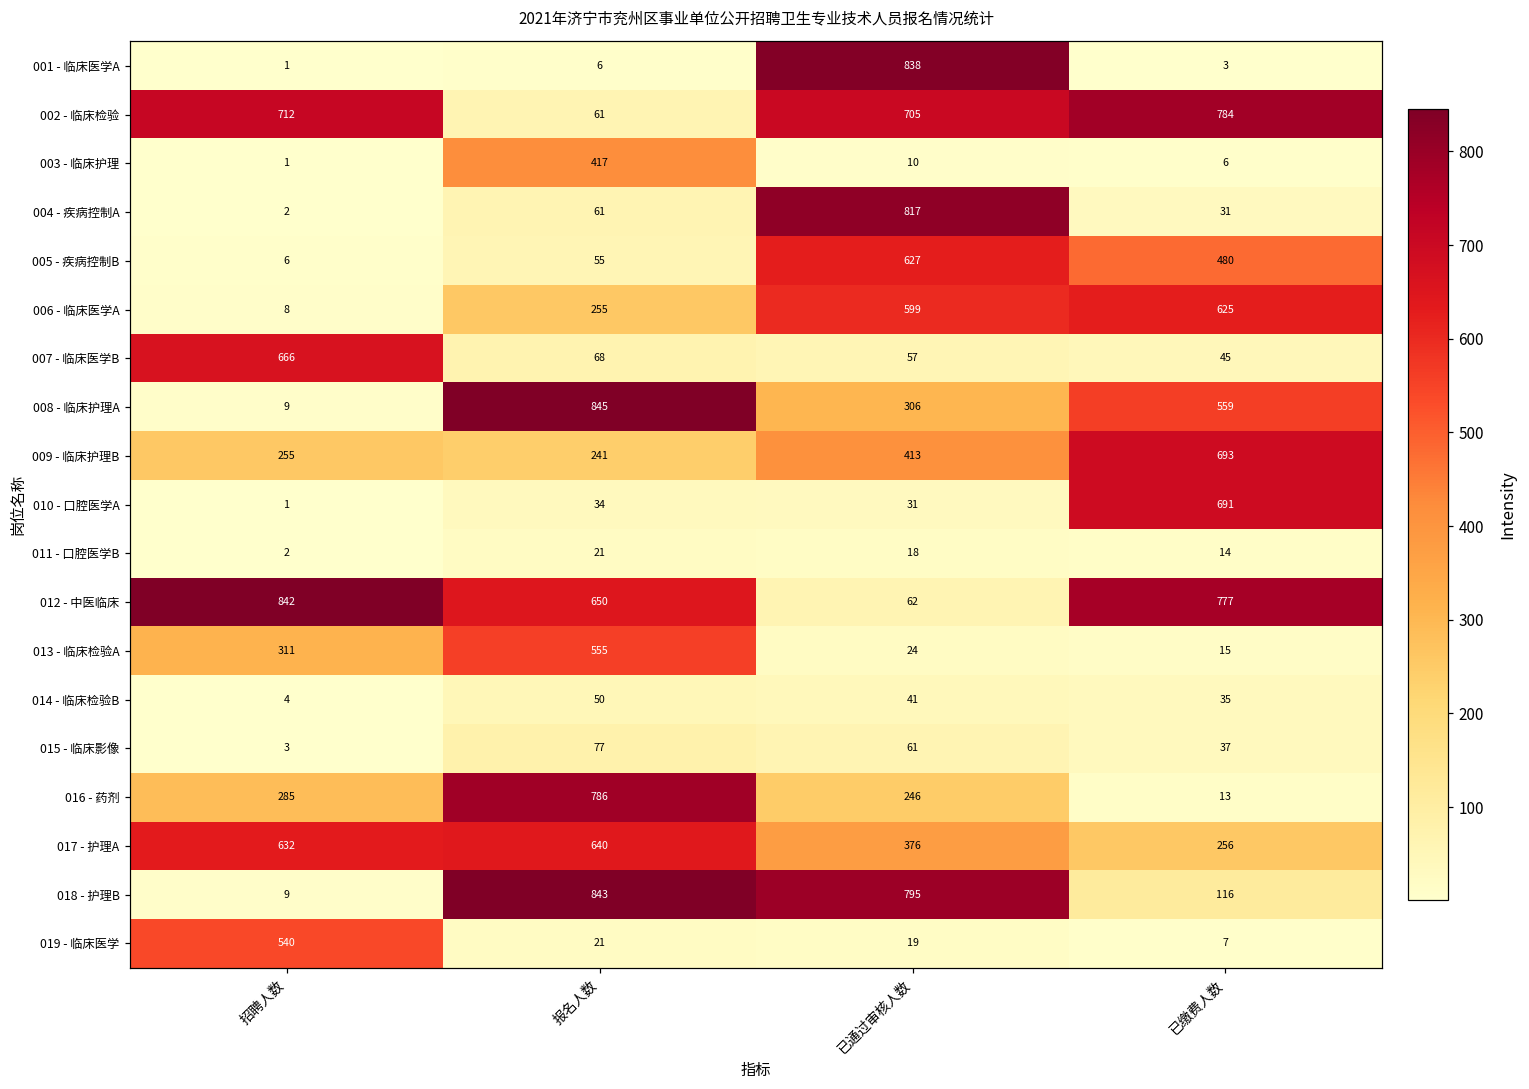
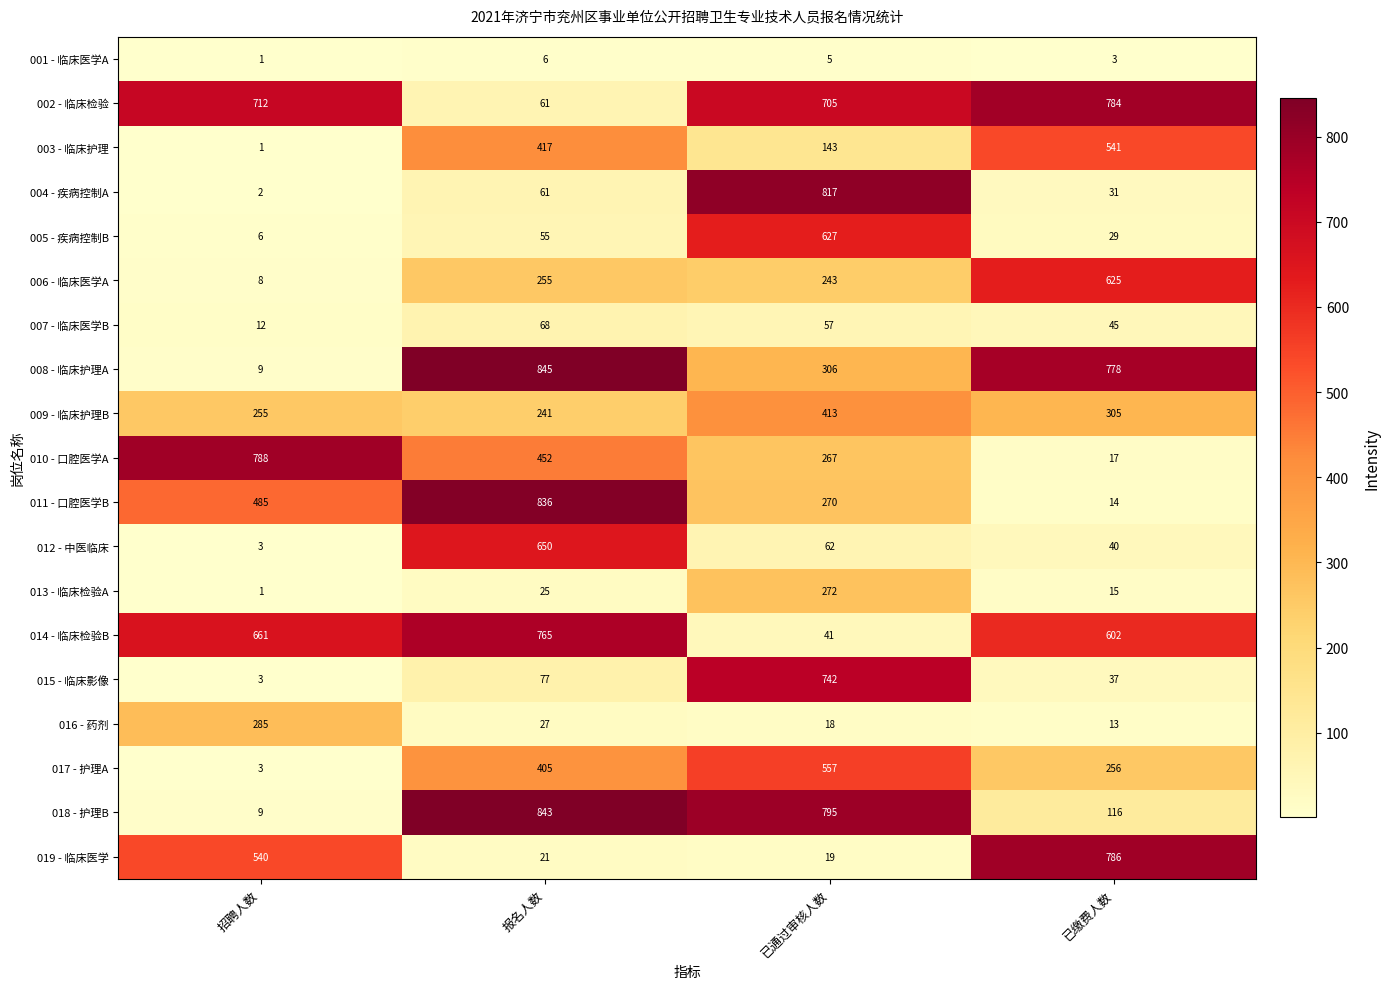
001 - 临床医学A, 已通过审核人数: 838 -> 5
003 - 临床护理, 已通过审核人数: 10 -> 143
003 - 临床护理, 已缴费人数: 6 -> 541
005 - 疾病控制B, 已缴费人数: 480 -> 29
006 - 临床医学A, 已通过审核人数: 599 -> 243
007 - 临床医学B, 招聘人数: 666 -> 12
008 - 临床护理A, 已缴费人数: 559 -> 778
009 - 临床护理B, 已缴费人数: 693 -> 305
010 - 口腔医学A, 招聘人数: 1 -> 788
010 - 口腔医学A, 报名人数: 34 -> 452
010 - 口腔医学A, 已通过审核人数: 31 -> 267
010 - 口腔医学A, 已缴费人数: 691 -> 17
011 - 口腔医学B, 招聘人数: 2 -> 485
011 - 口腔医学B, 报名人数: 21 -> 836
011 - 口腔医学B, 已通过审核人数: 18 -> 270
012 - 中医临床, 招聘人数: 842 -> 3
012 - 中医临床, 已缴费人数: 777 -> 40
013 - 临床检验A, 招聘人数: 311 -> 1
013 - 临床检验A, 报名人数: 555 -> 25
013 - 临床检验A, 已通过审核人数: 24 -> 272
014 - 临床检验B, 招聘人数: 4 -> 661
014 - 临床检验B, 报名人数: 50 -> 765
014 - 临床检验B, 已缴费人数: 35 -> 602
015 - 临床影像, 已通过审核人数: 61 -> 742
016 - 药剂, 报名人数: 786 -> 27
016 - 药剂, 已通过审核人数: 246 -> 18
017 - 护理A, 招聘人数: 632 -> 3
017 - 护理A, 报名人数: 640 -> 405
017 - 护理A, 已通过审核人数: 376 -> 557
019 - 临床医学, 已缴费人数: 7 -> 786
